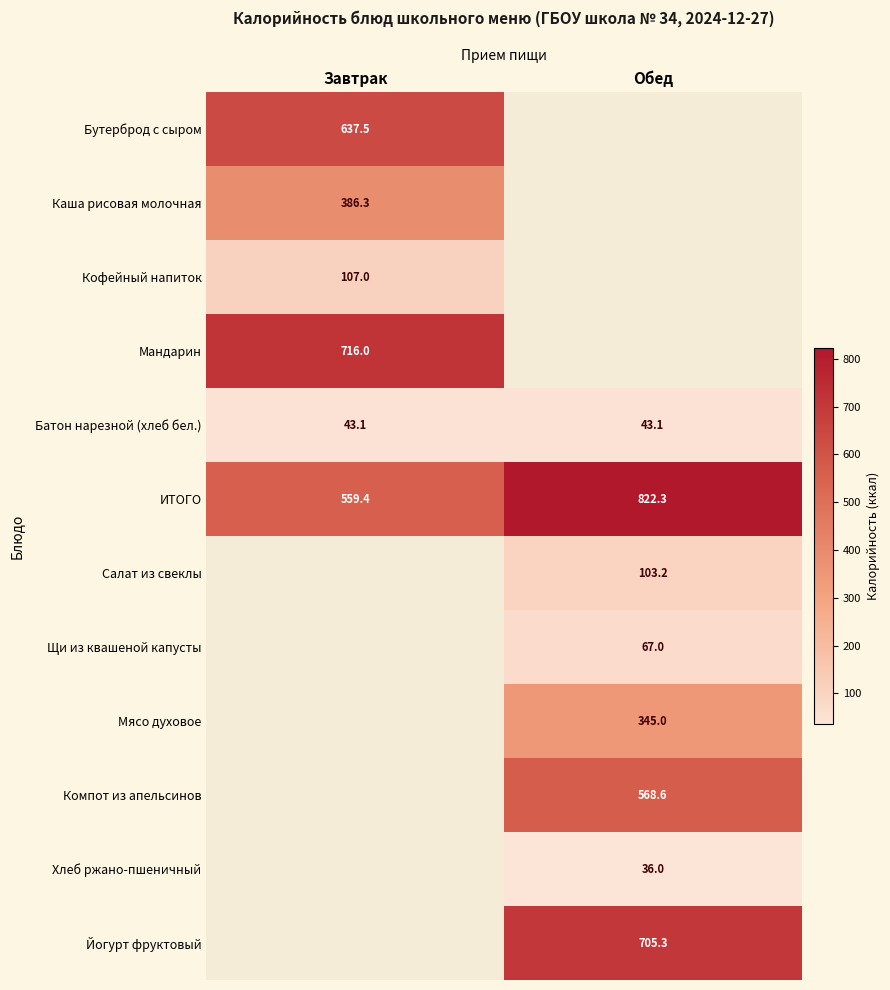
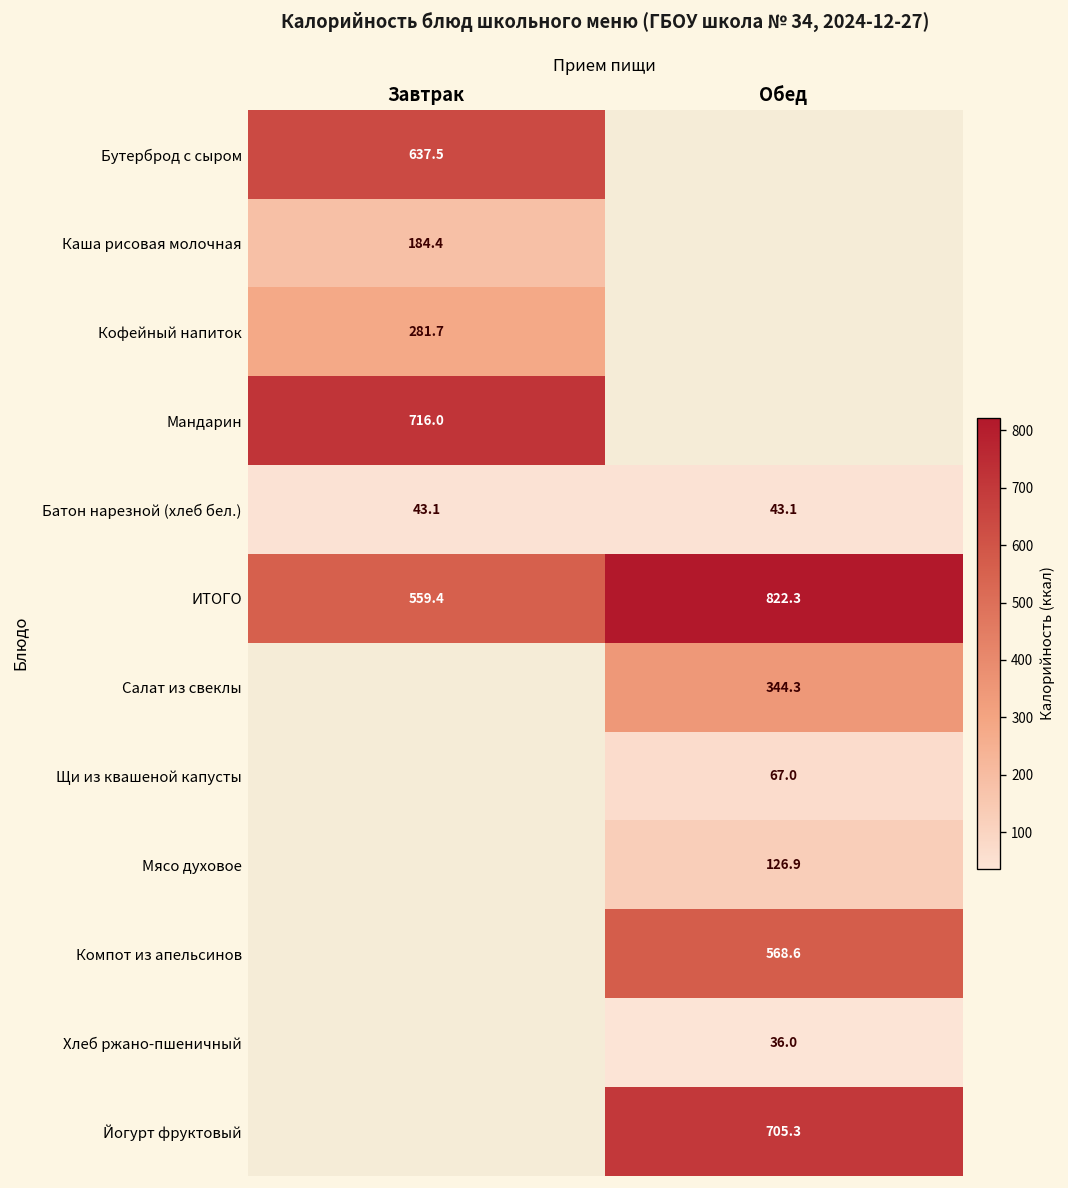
Каша рисовая молочная, Завтрак: 386.3 -> 184.4
Кофейный напиток, Завтрак: 107.0 -> 281.7
Салат из свеклы, Обед: 103.2 -> 344.3
Мясо духовое, Обед: 345.0 -> 126.9
